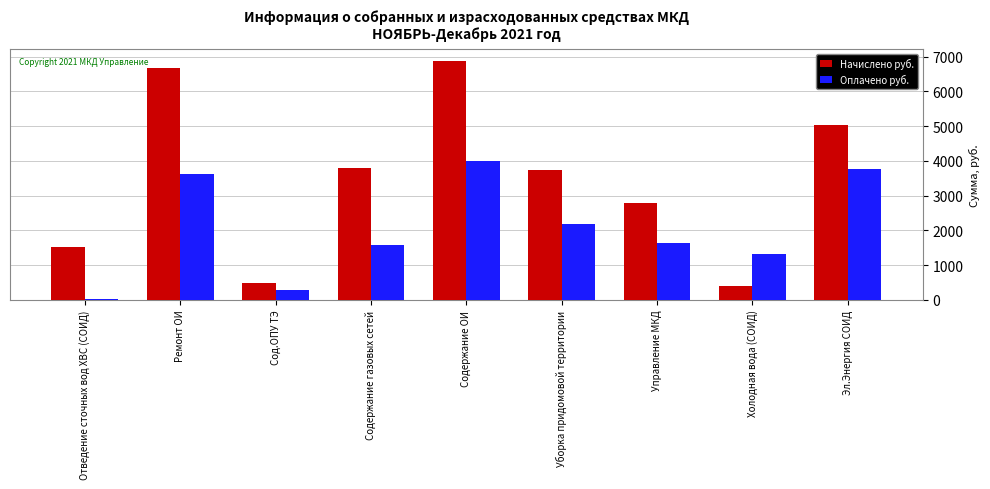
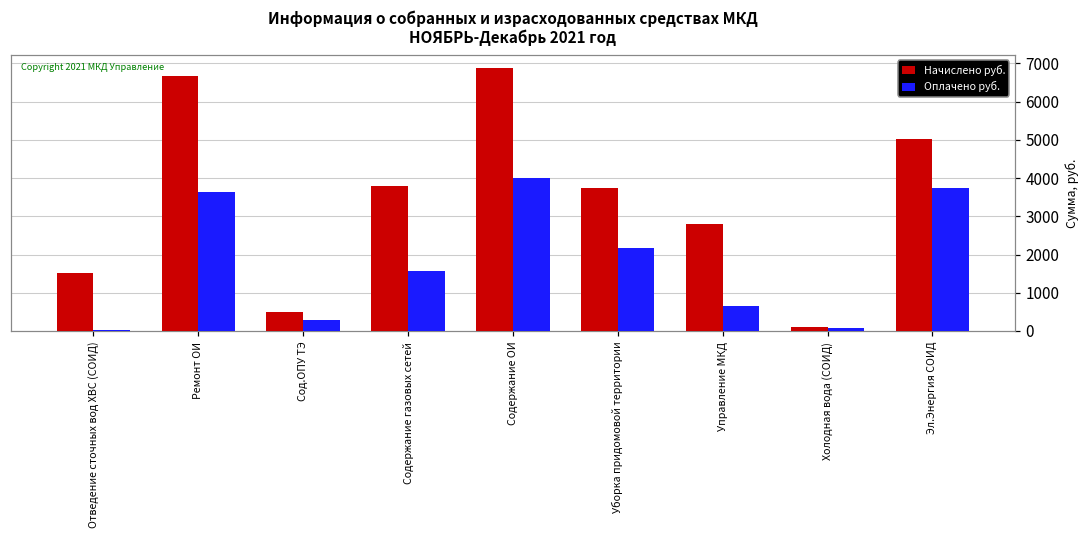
Оплачено руб., Управление МКД: 1600 -> 700
Начислено руб., Холодная вода (СОИД): 400 -> 100
Оплачено руб., Холодная вода (СОИД): 1300 -> 100
